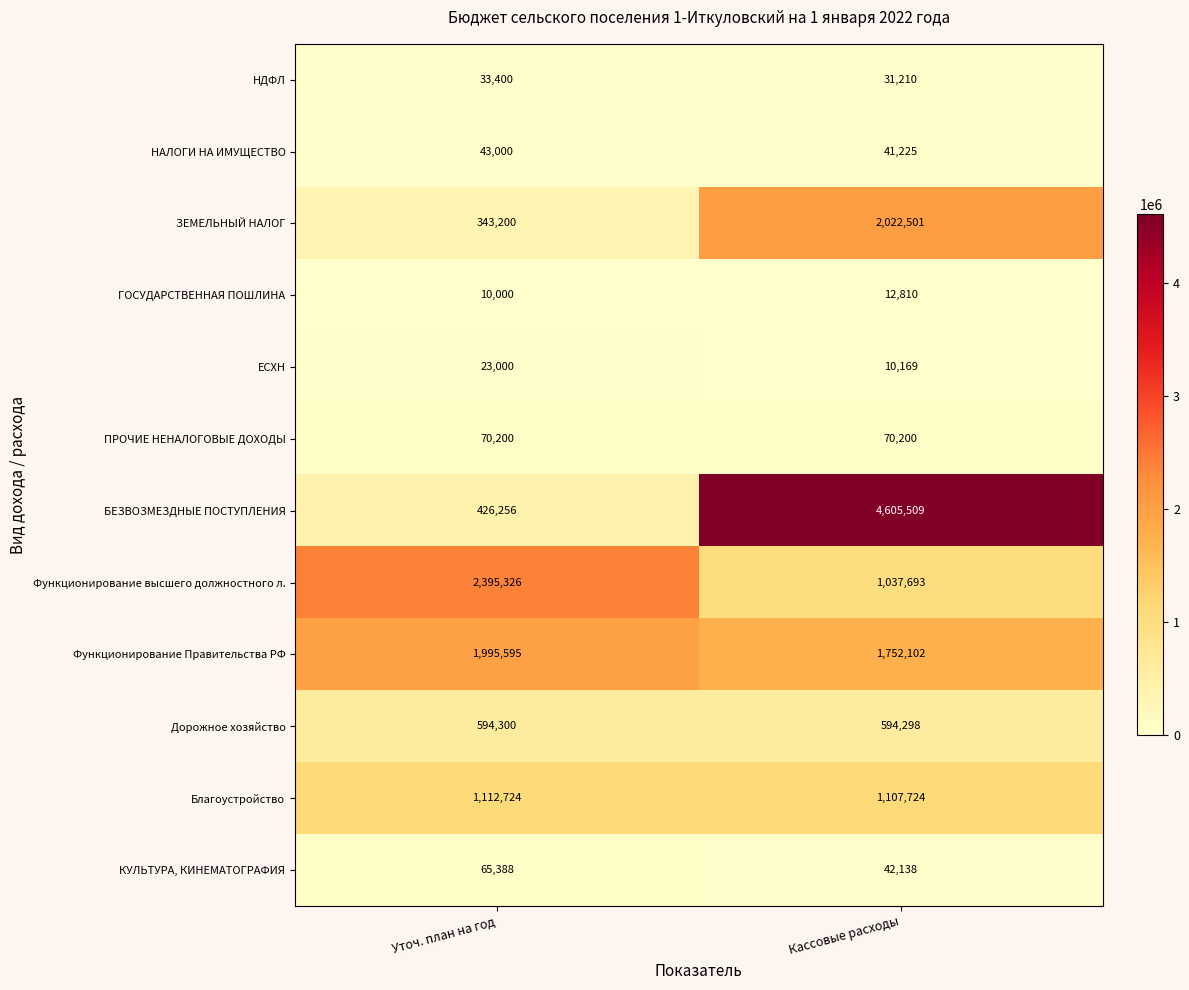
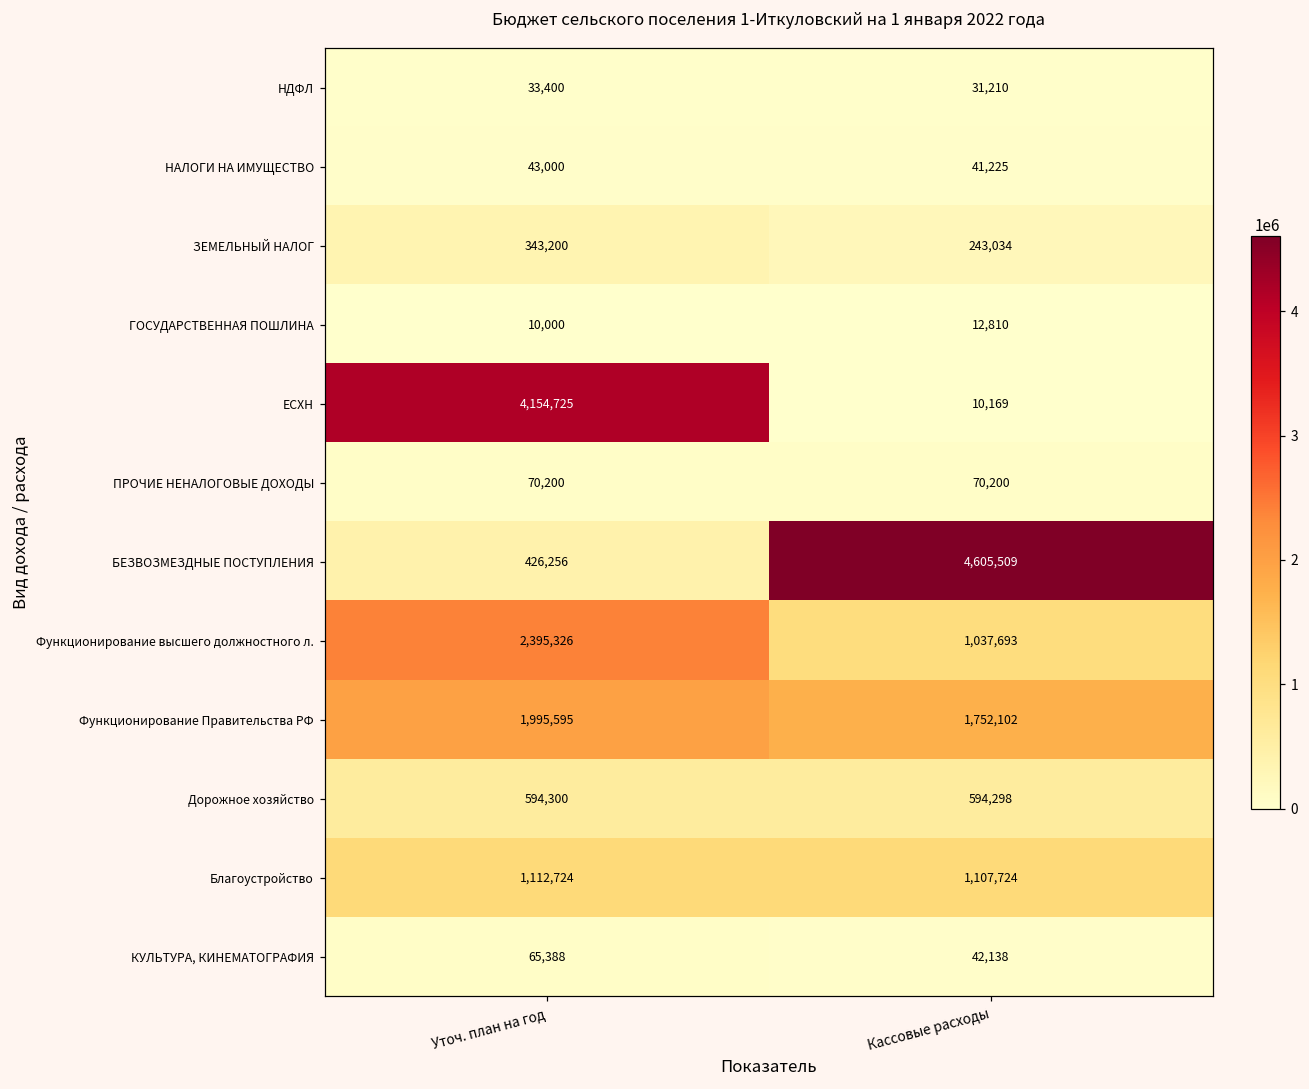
ЗЕМЕЛЬНЫЙ НАЛОГ, Кассовые расходы: 2,022,501 -> 243,034
ЕСХН, Уточ. план на год: 23,000 -> 4,154,725
